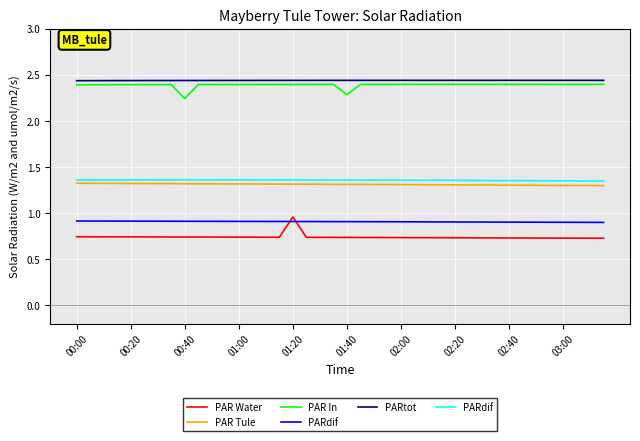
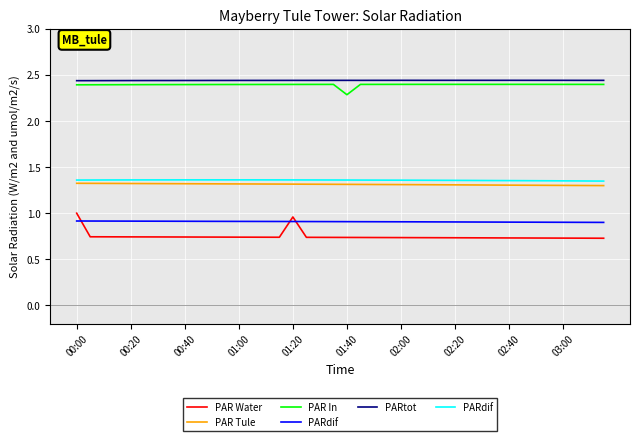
PAR Water, 00:00: 0.7 -> 1.0
PAR In, 00:40: 2.2 -> 2.4
